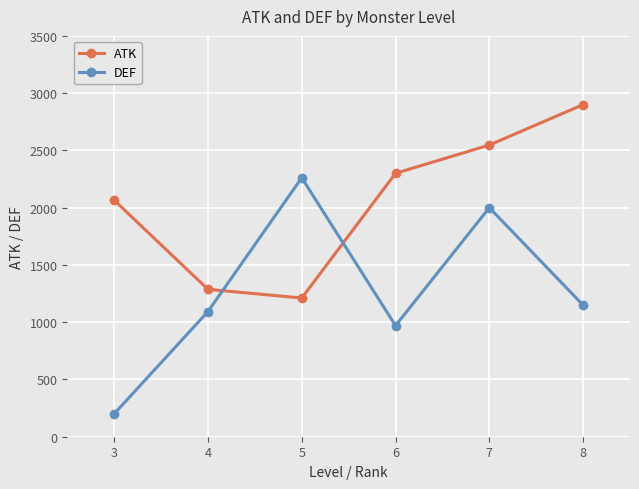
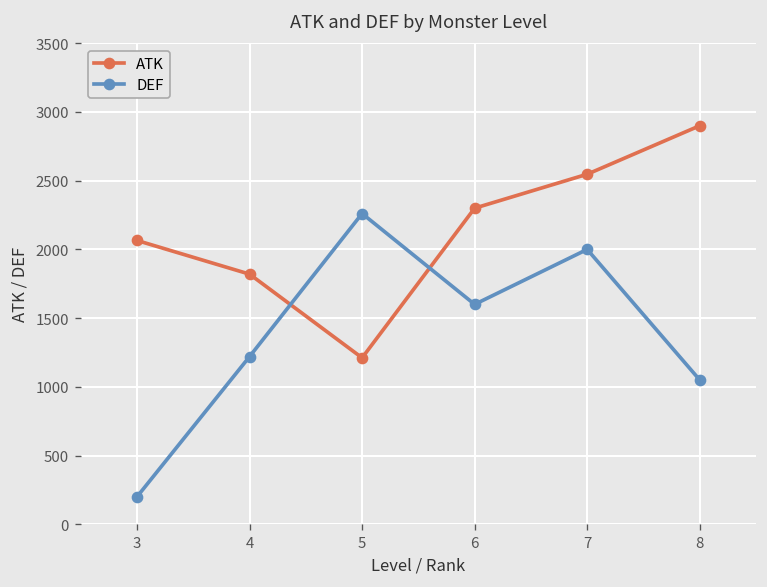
ATK, 4: 1290 -> 1820
DEF, 4: 1090 -> 1220
DEF, 6: 970 -> 1600
DEF, 8: 1150 -> 1050
